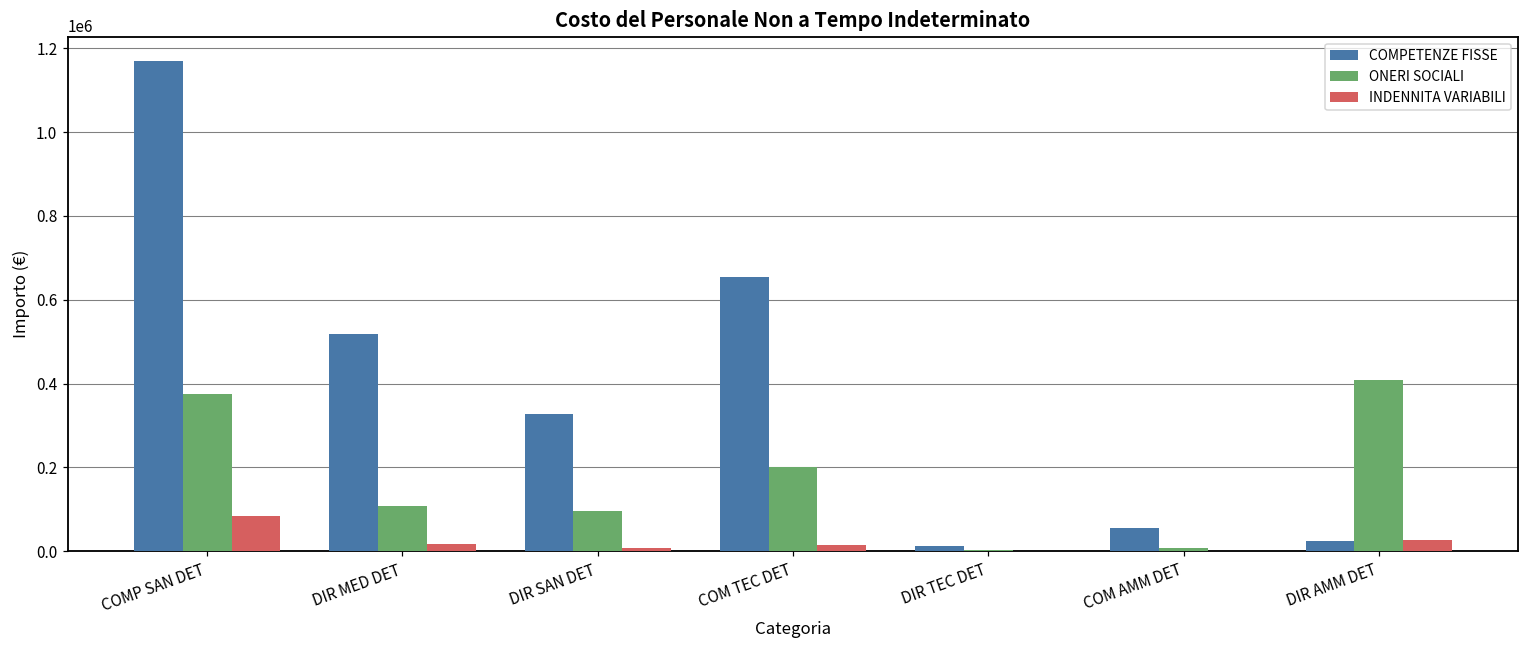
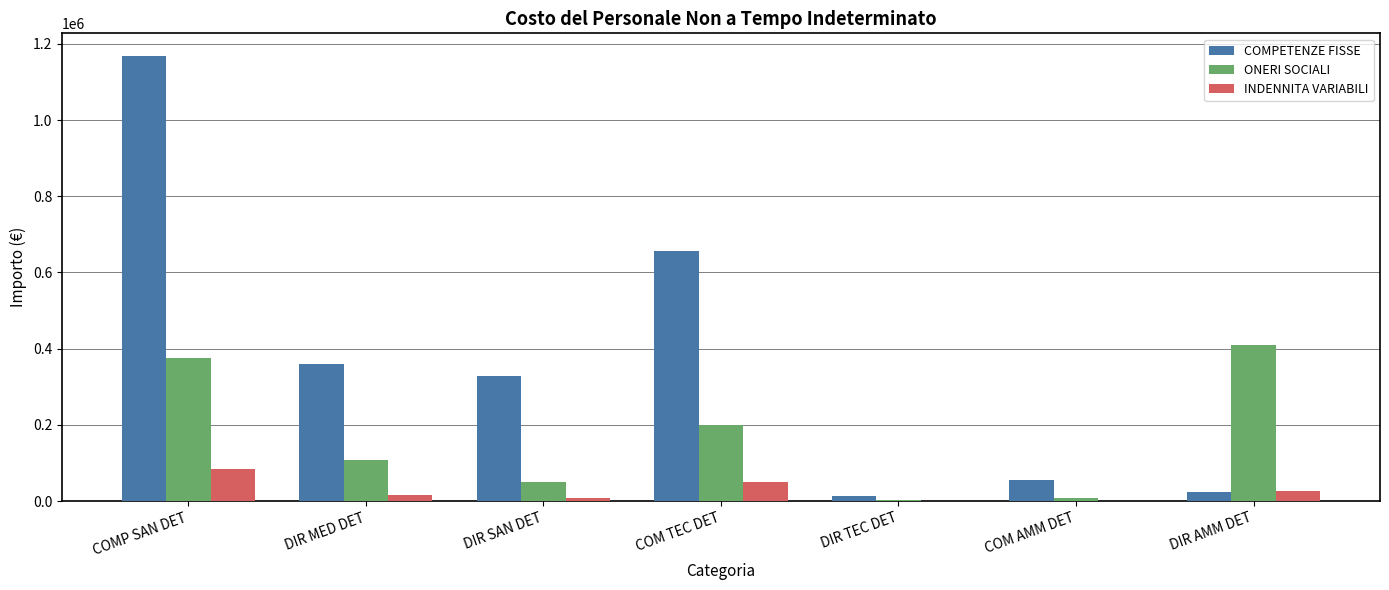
COMPETENZE FISSE, DIR MED DET: 520000 -> 360000
ONERI SOCIALI, DIR SAN DET: 90000 -> 50000
INDENNITA VARIABILI, COM TEC DET: 20000 -> 50000
